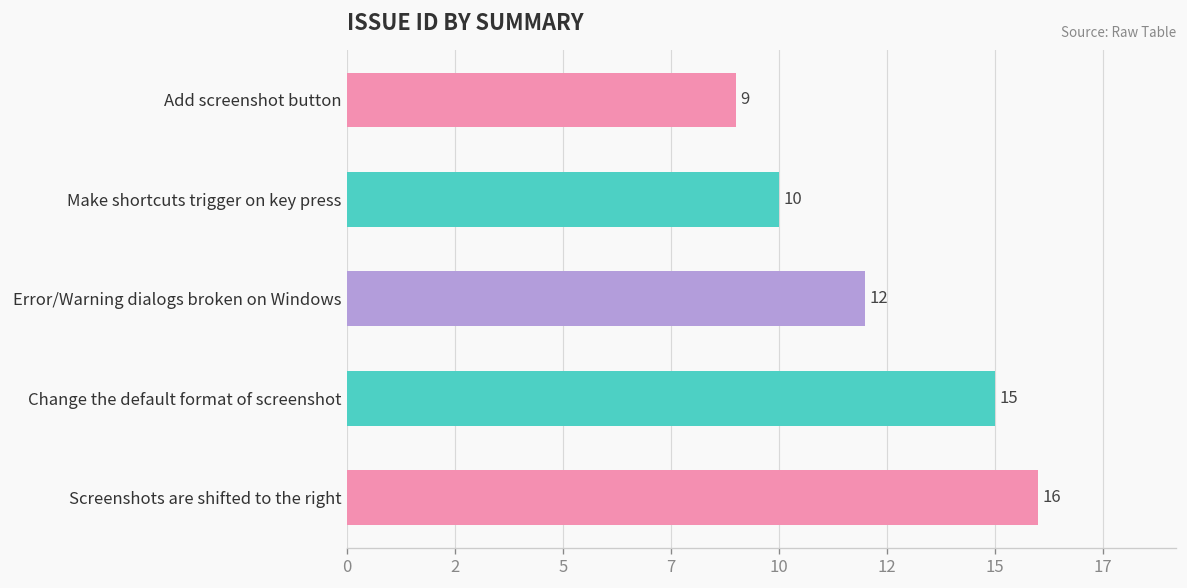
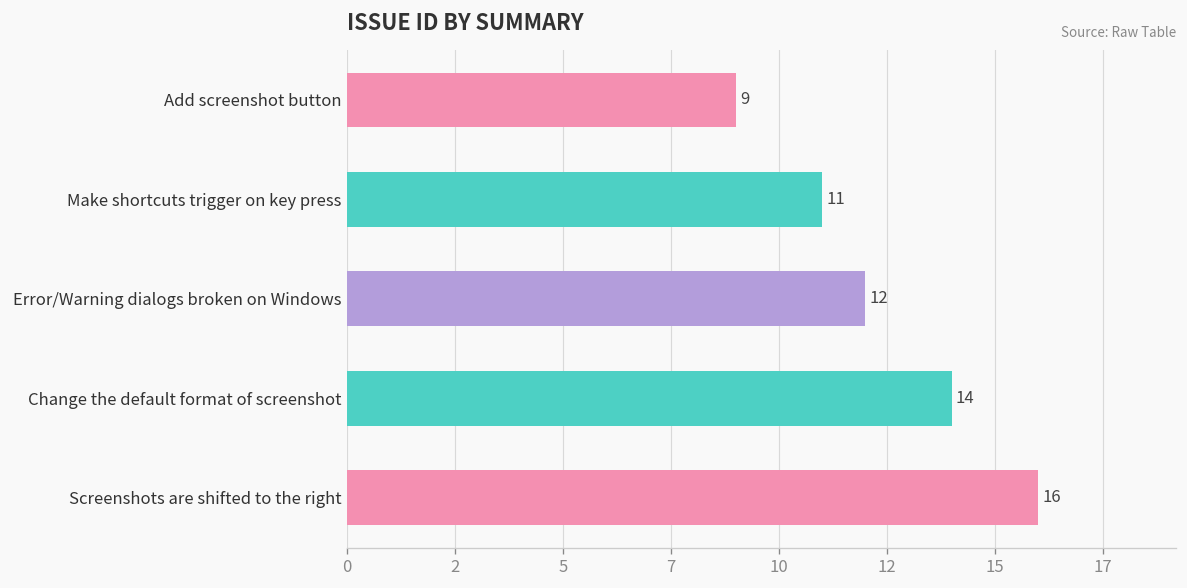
Make shortcuts trigger on key press: 10 -> 11
Change the default format of screenshot: 15 -> 14
